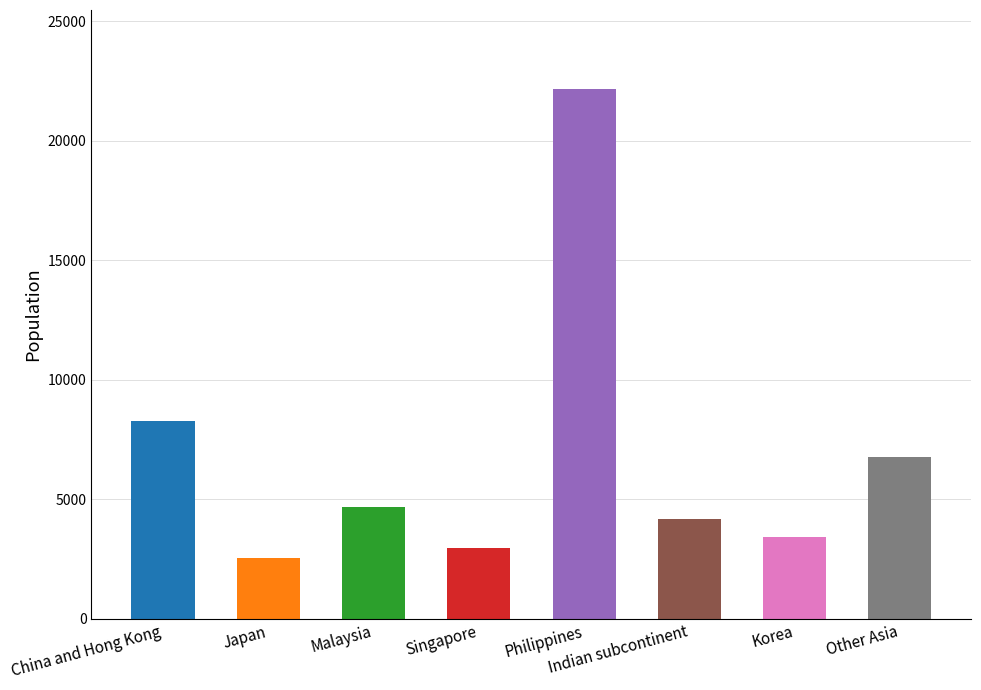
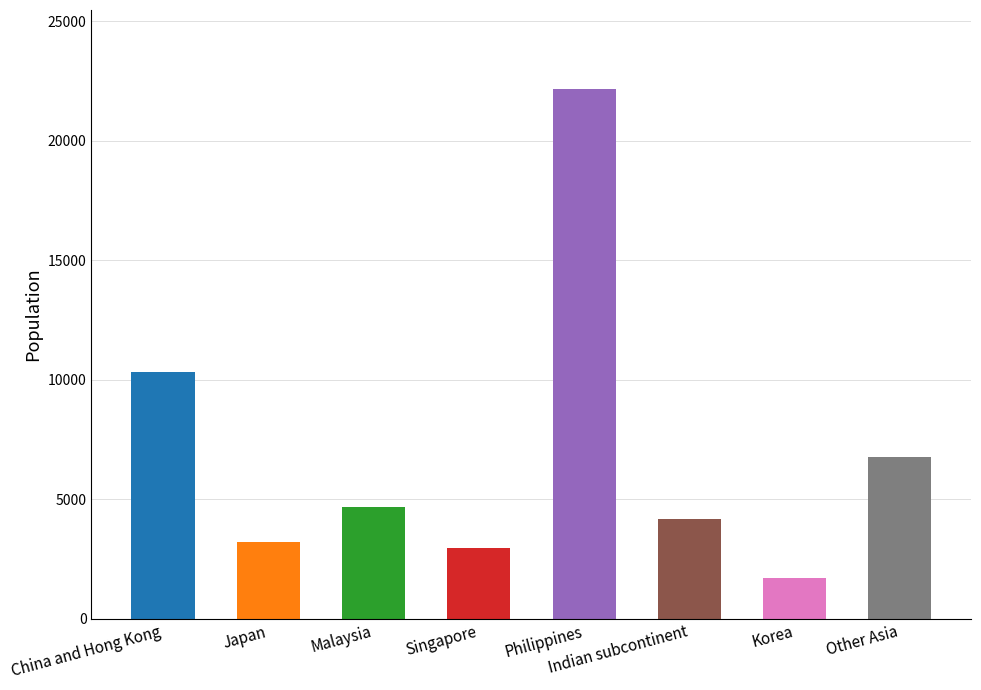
China and Hong Kong: 8300 -> 10300
Japan: 2600 -> 3200
Korea: 3400 -> 1700
